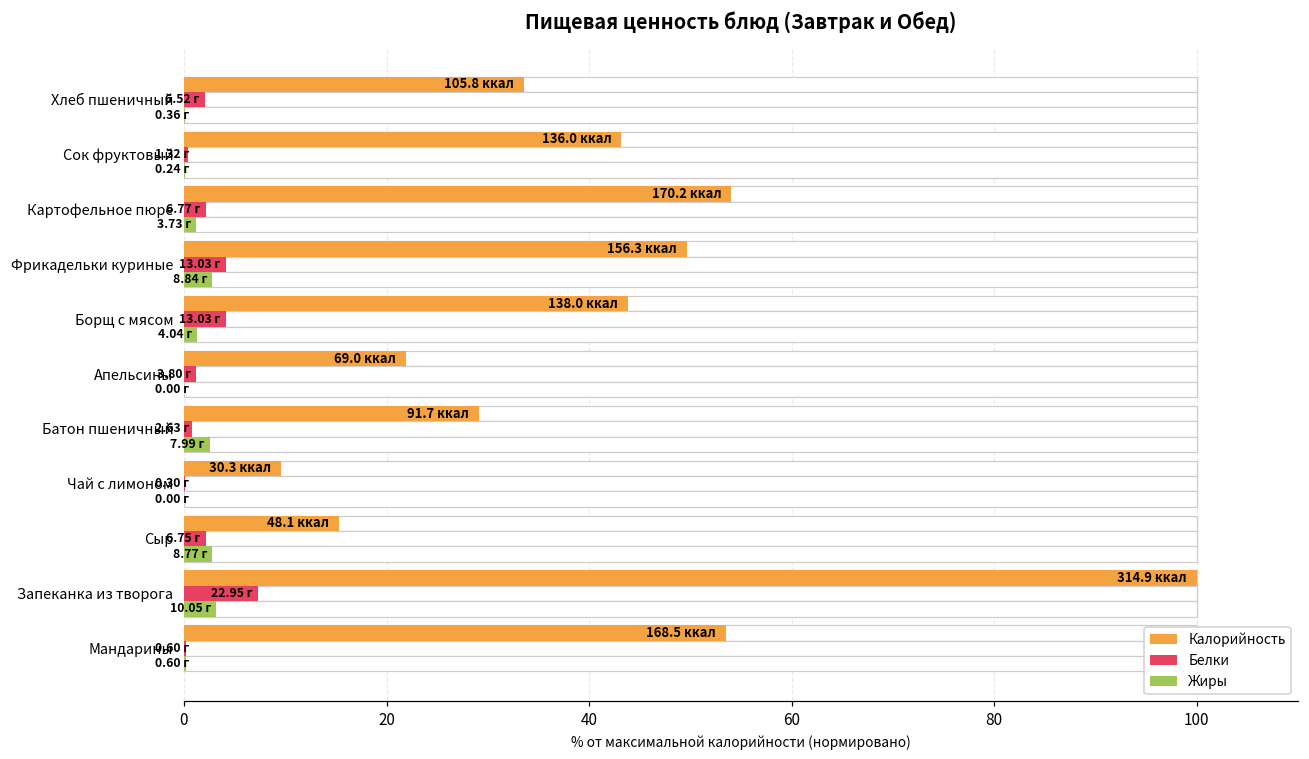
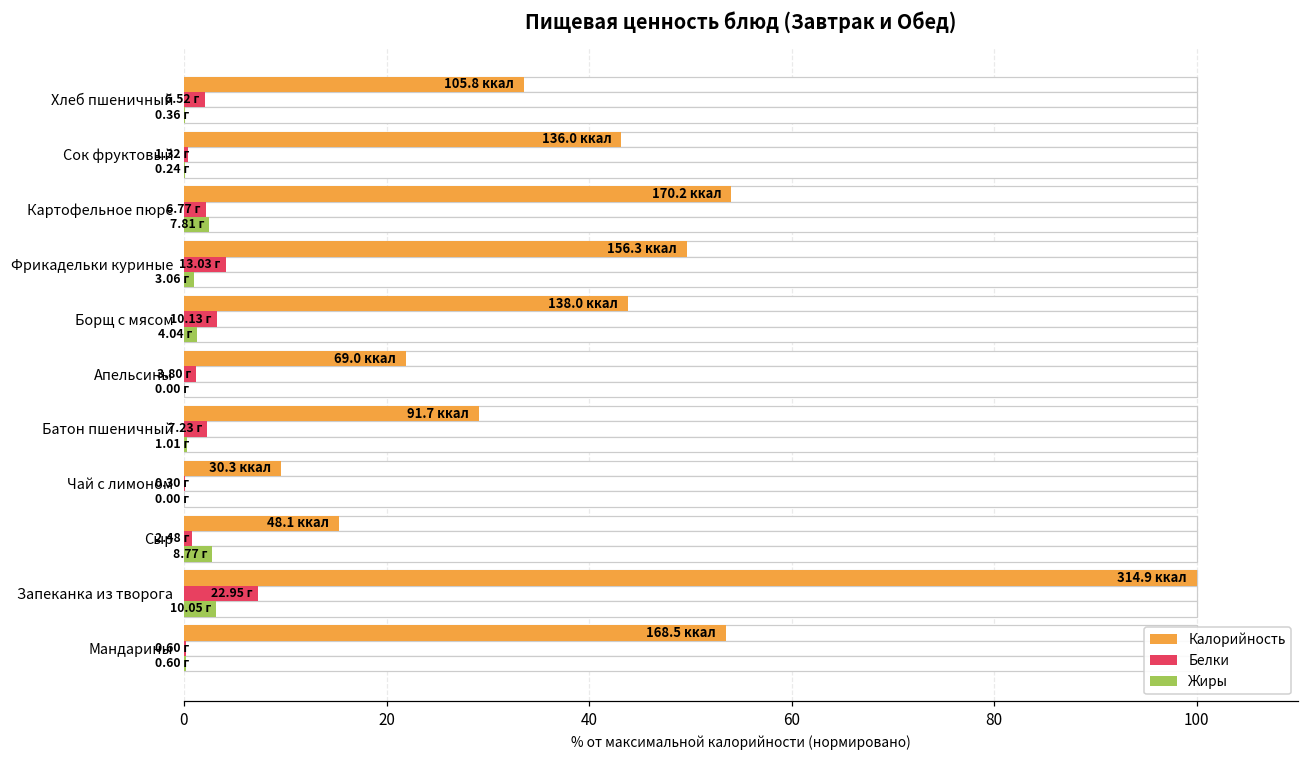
Жиры, Картофельное пюре: 3.73 -> 7.81
Жиры, Фрикадельки куриные: 8.84 -> 3.06
Белки, Борщ с мясом: 13.03 -> 10.13
Белки, Батон пшеничный: 2.63 -> 7.23
Жиры, Батон пшеничный: 7.99 -> 1.01
Белки, Сыр: 6.75 -> 2.48
